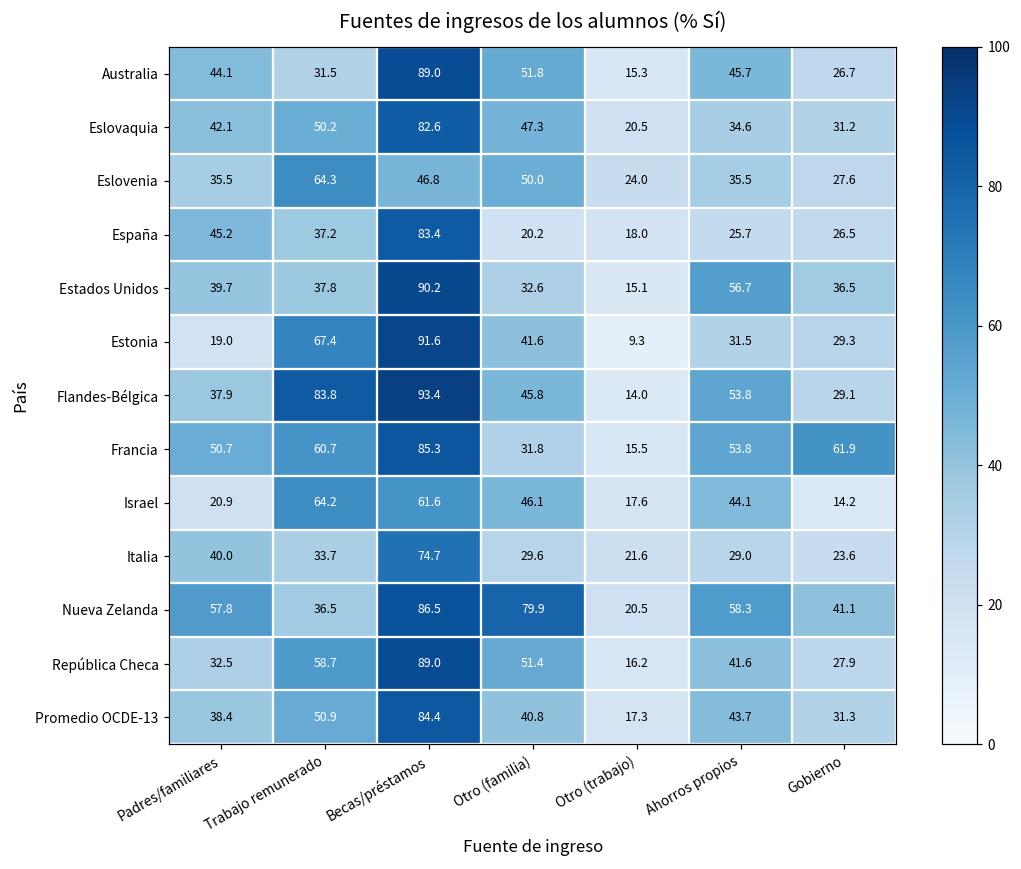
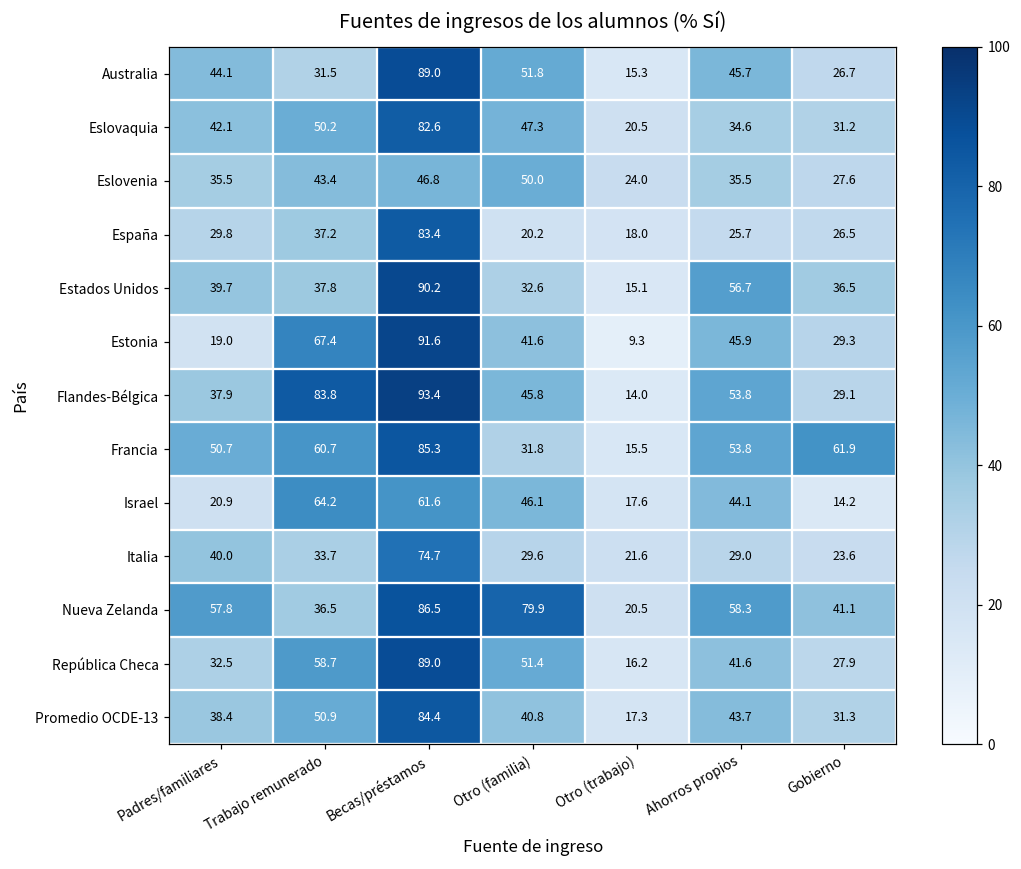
Eslovenia, Trabajo remunerado: 64.3 -> 43.4
España, Padres/familiares: 45.2 -> 29.8
Estonia, Ahorros propios: 31.5 -> 45.9
